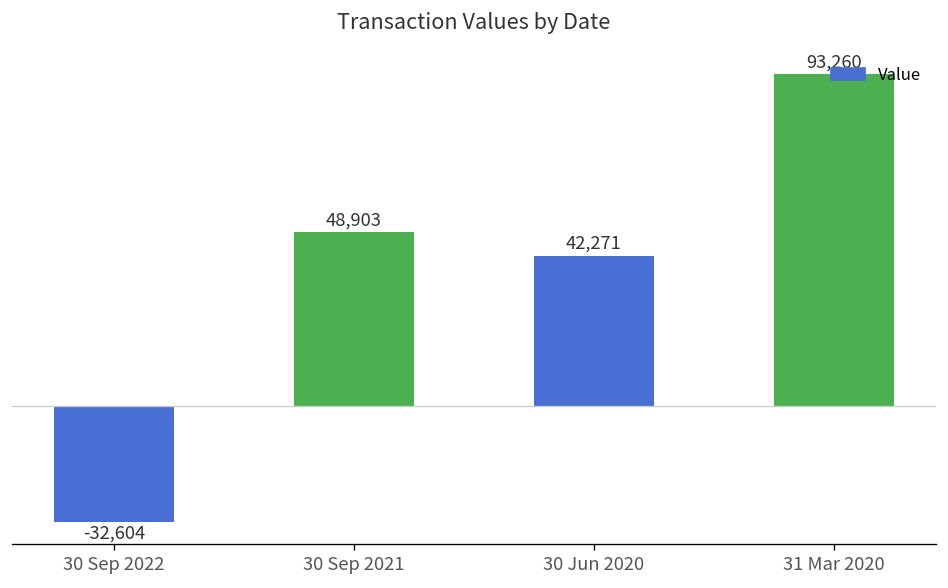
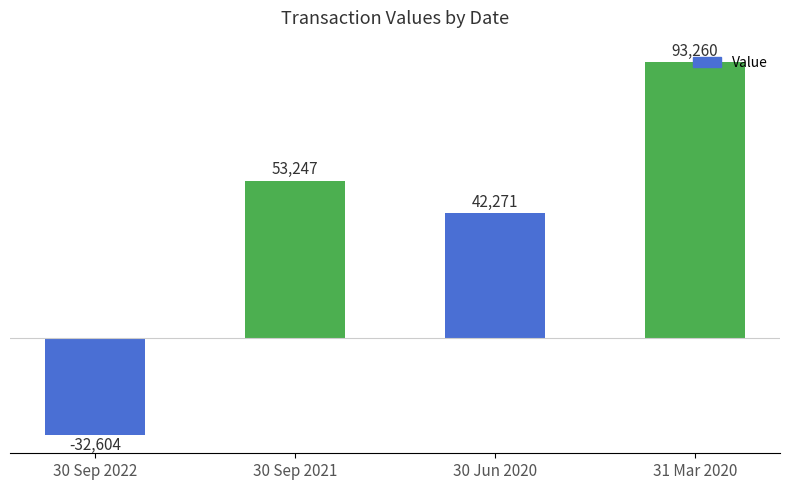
30 Sep 2021: 48,903 -> 53,247
